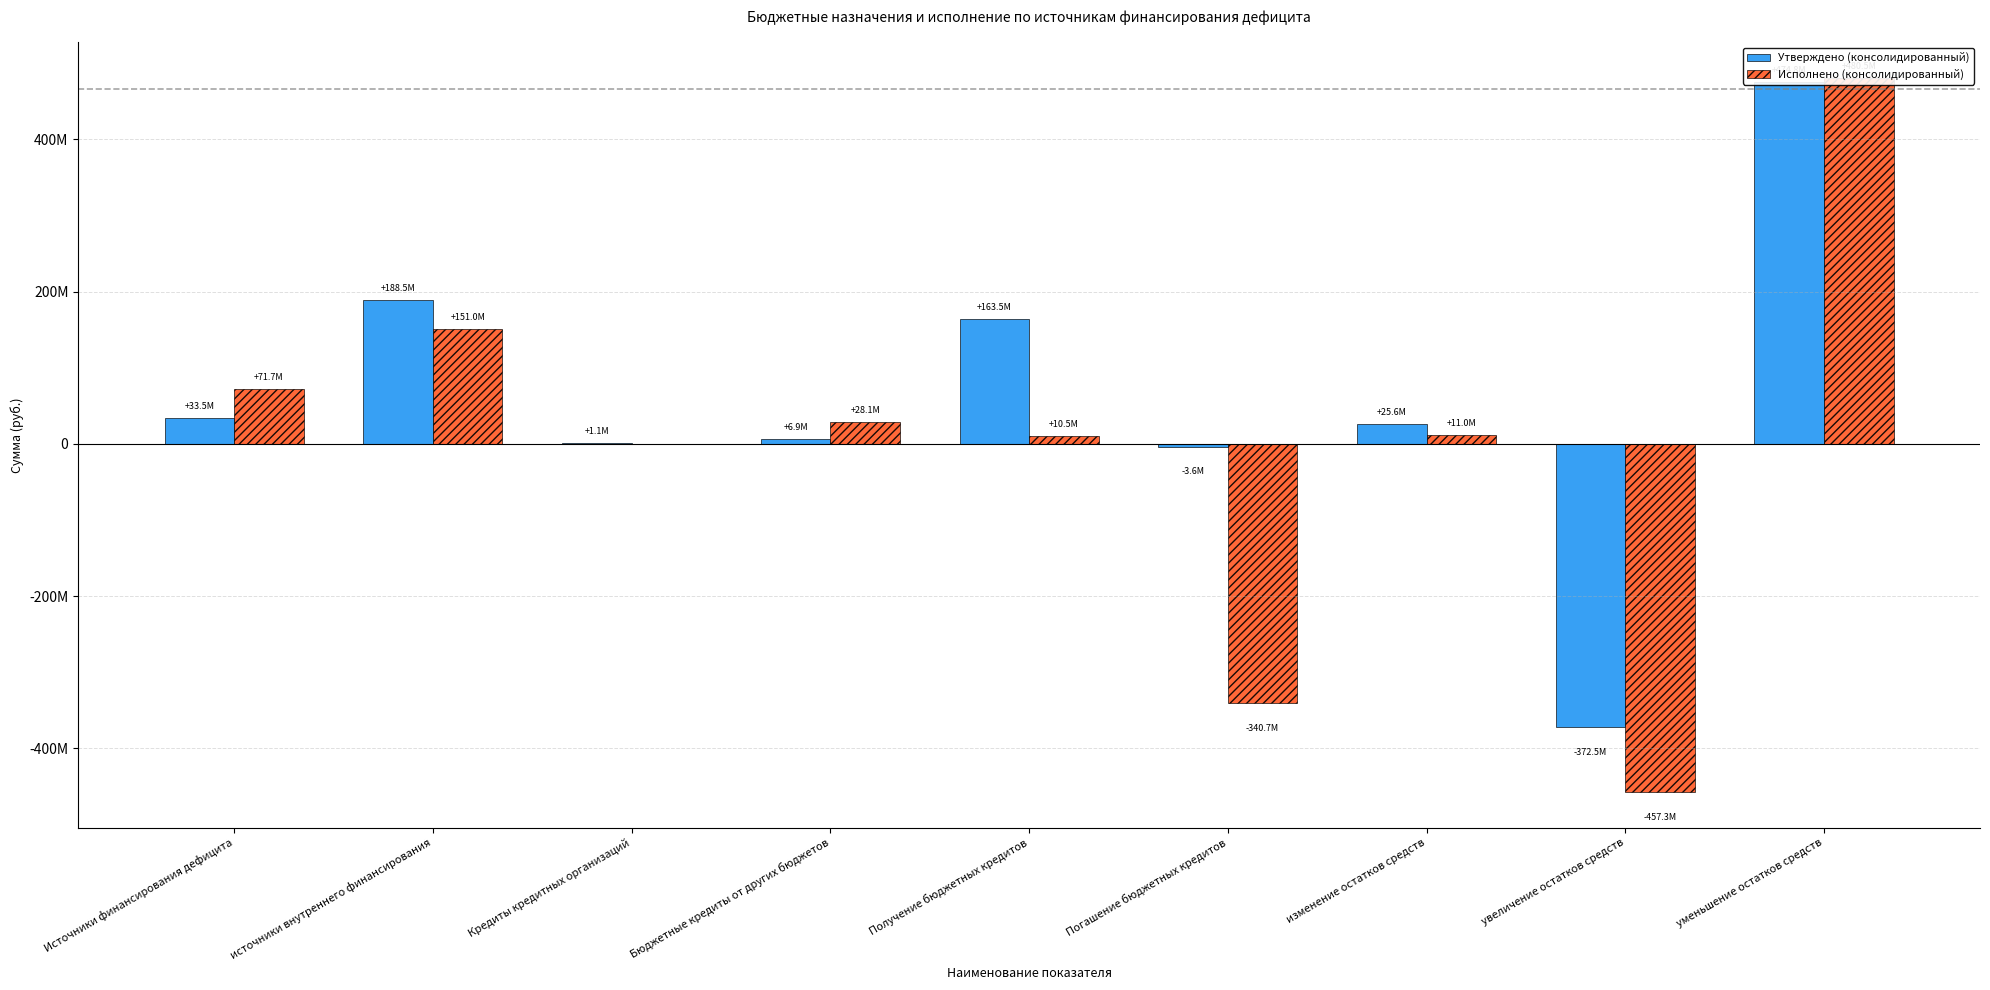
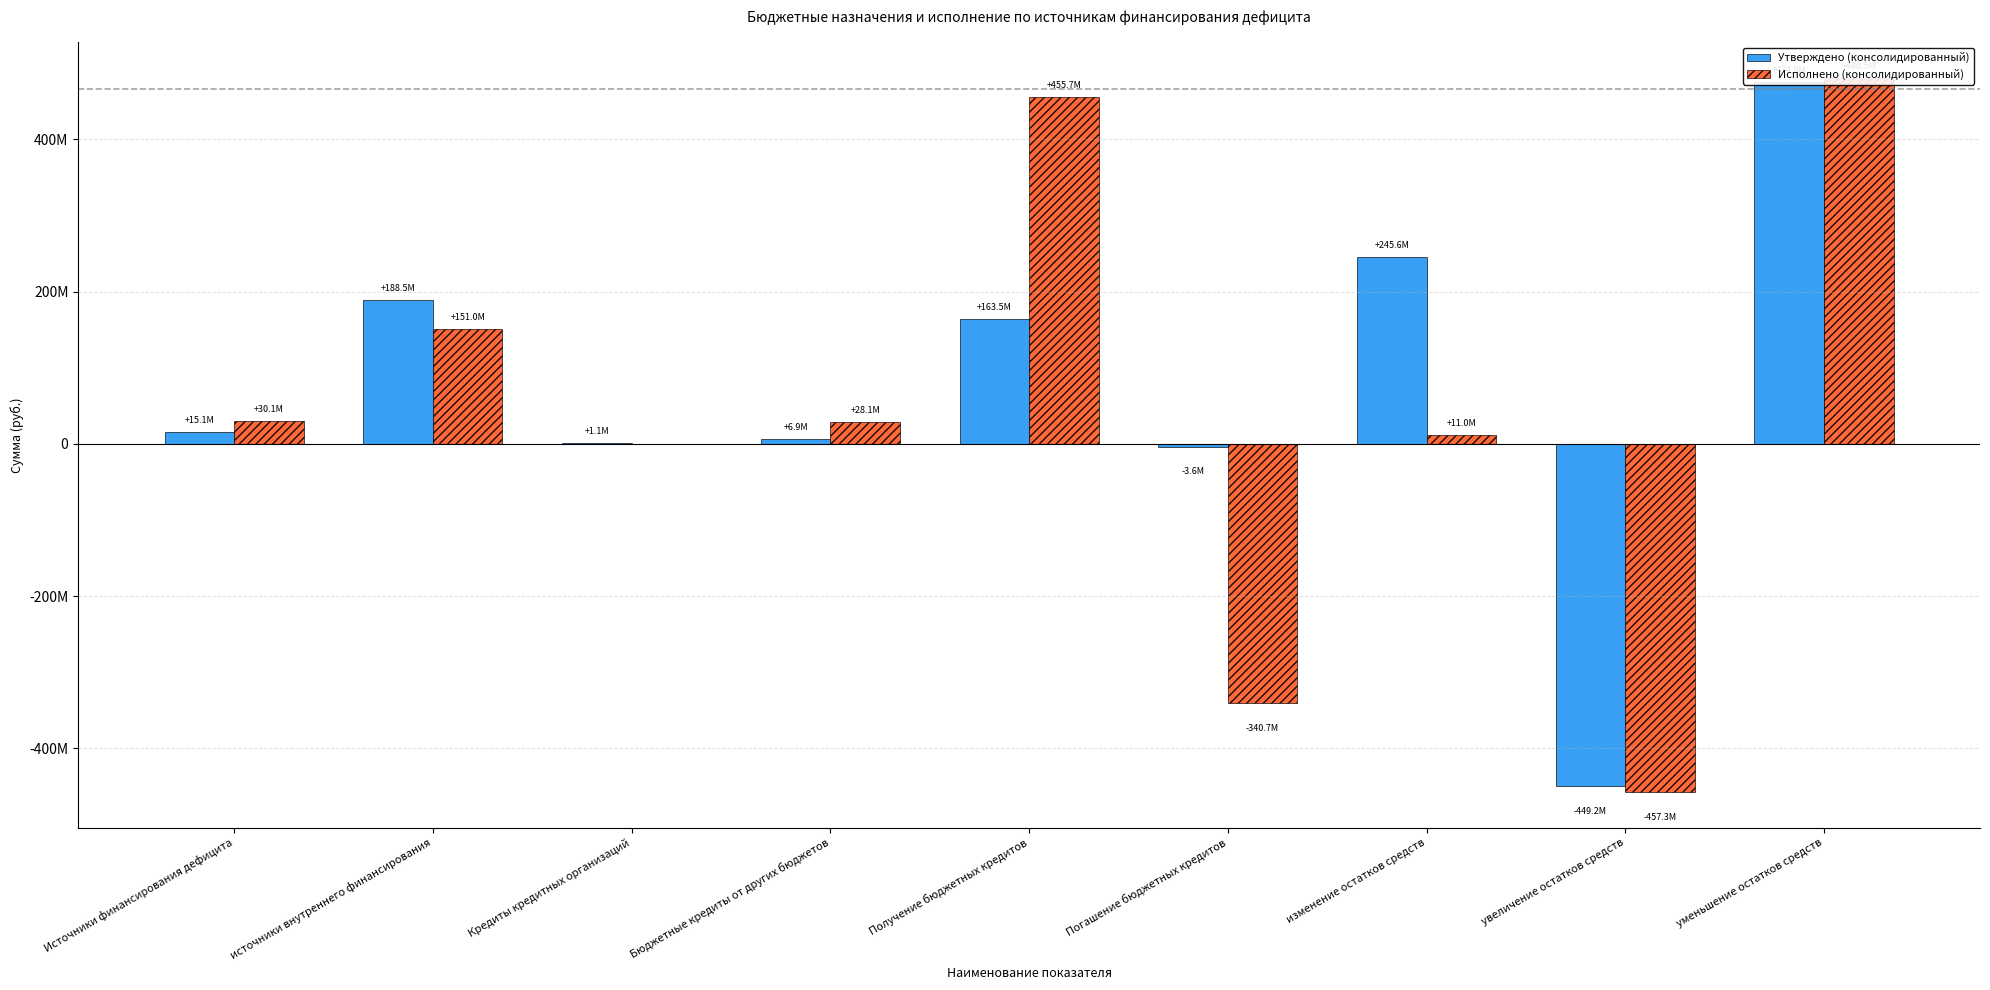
Утверждено (консолидированный), Источники финансирования дефицита: +33.5M -> +15.1M
Исполнено (консолидированный), Источники финансирования дефицита: +71.7M -> +30.1M
Исполнено (консолидированный), Получение бюджетных кредитов: +10.5M -> +455.7M
Утверждено (консолидированный), изменение остатков средств: +25.6M -> +245.6M
Утверждено (консолидированный), увеличение остатков средств: -372.5M -> -449.2M
